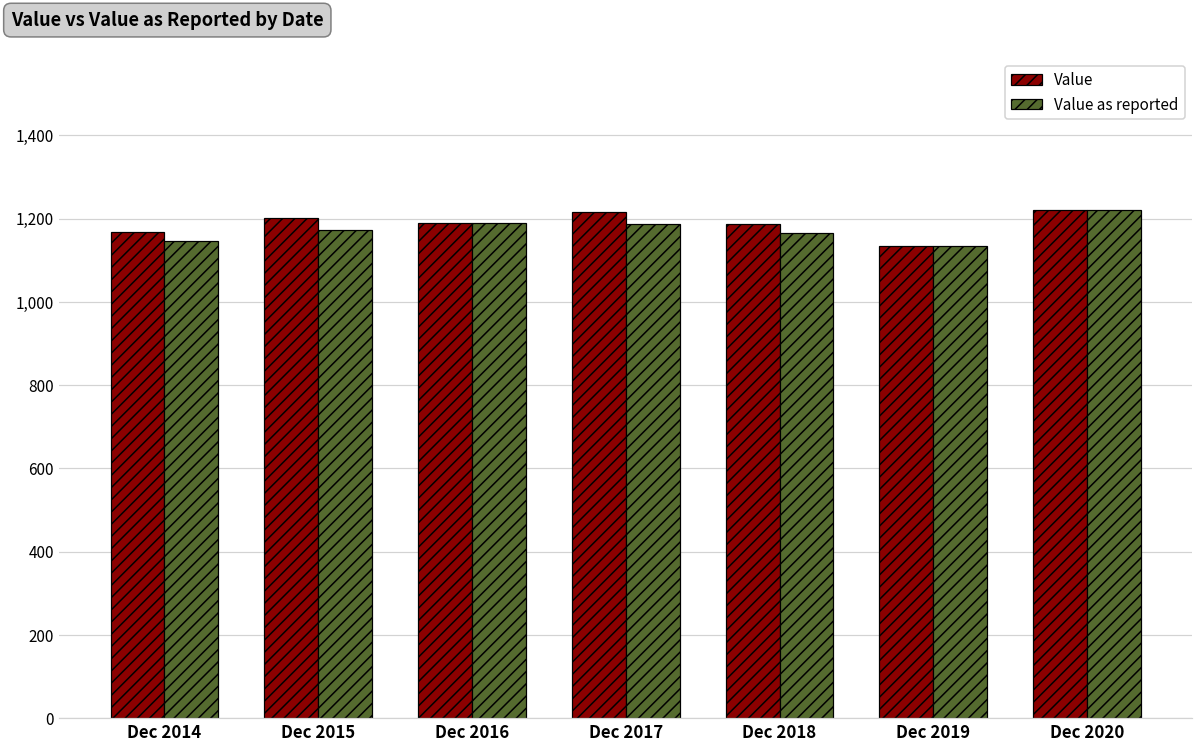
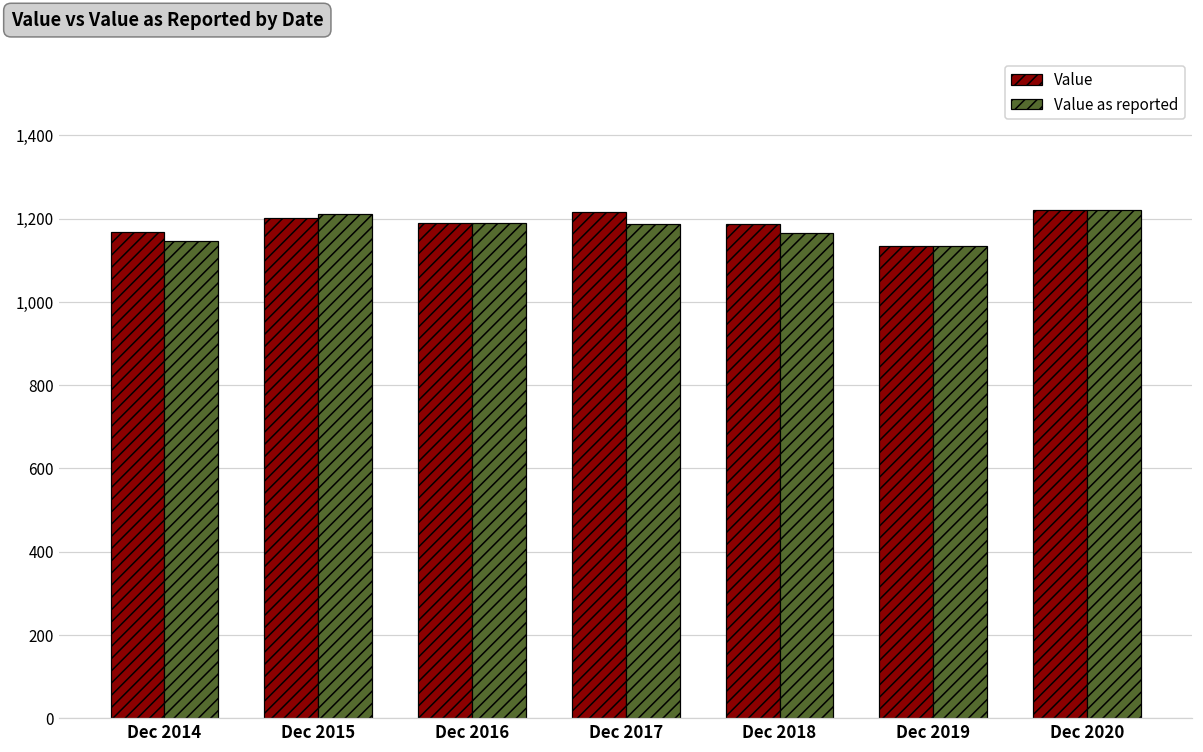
Value as reported, Dec 2015: 1,170 -> 1,210
